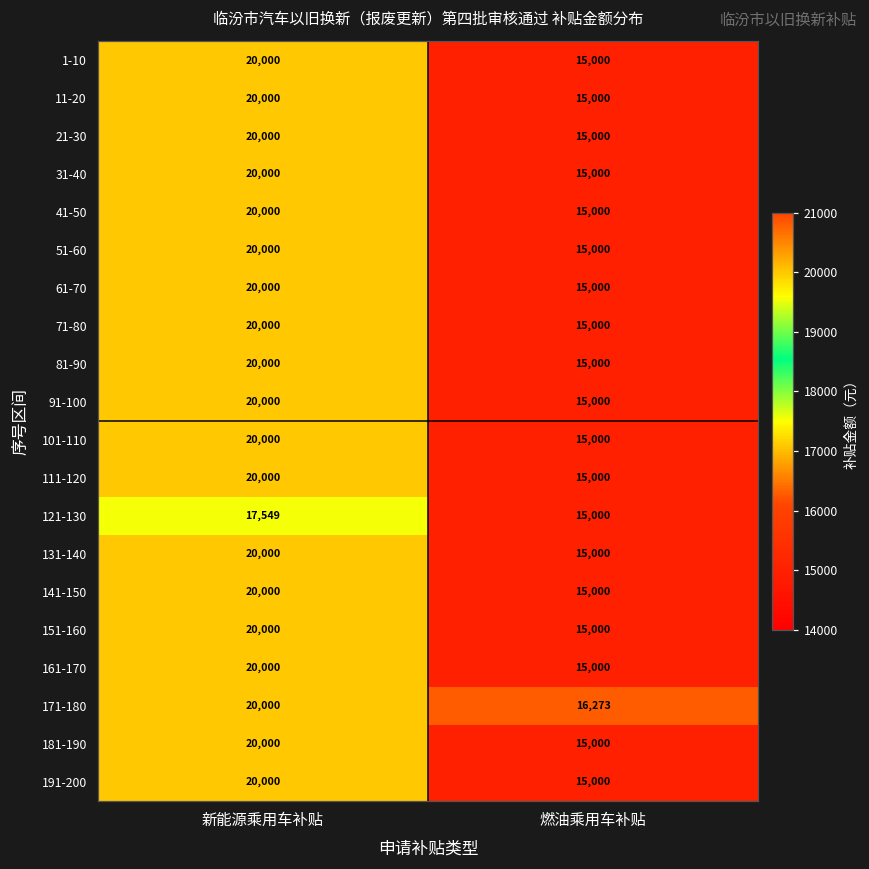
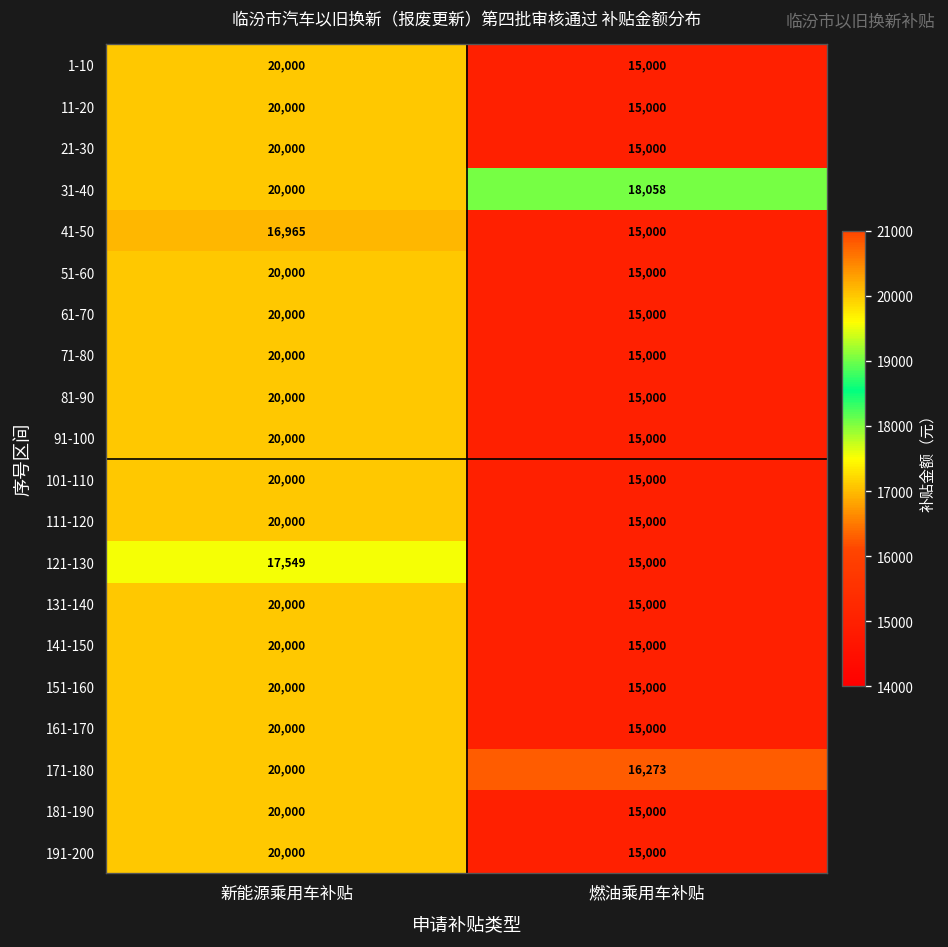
31-40, 燃油乘用车补贴: 15,000 -> 18,058
41-50, 新能源乘用车补贴: 20,000 -> 16,965
